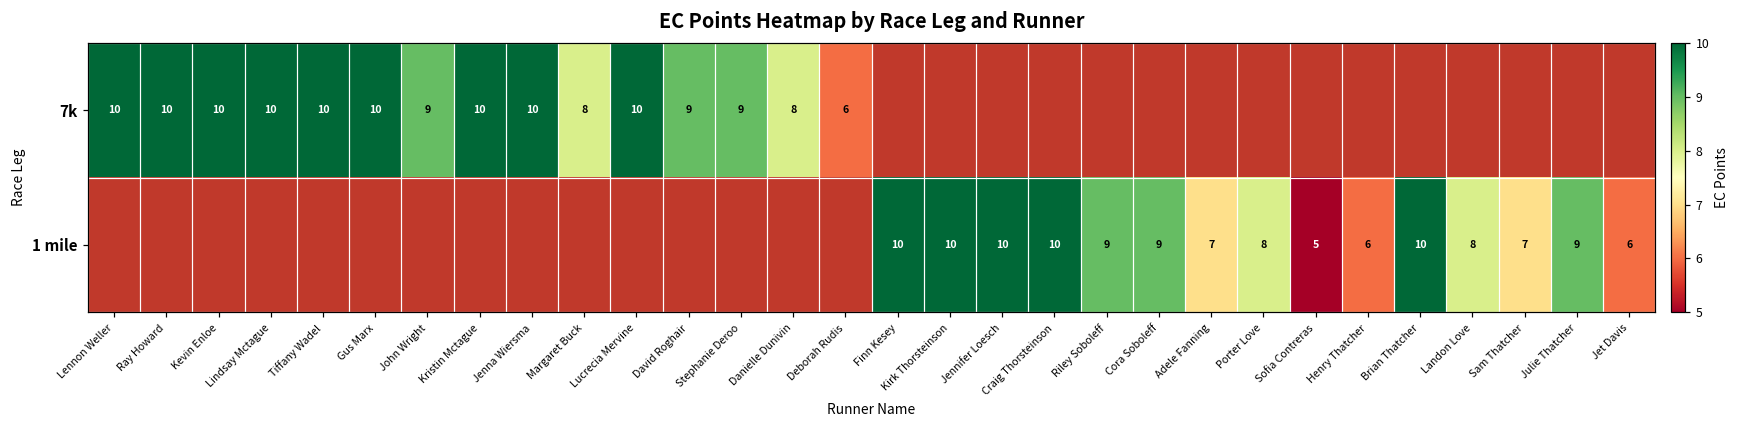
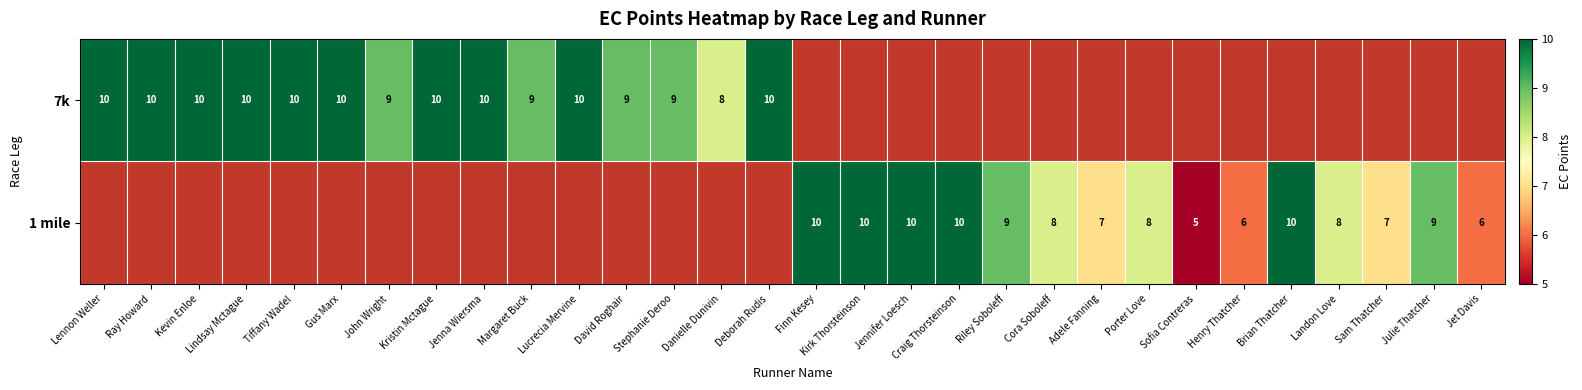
7k, Margaret Buck: 8 -> 9
7k, Deborah Rudis: 6 -> 10
1 mile, Cora Soboleff: 9 -> 8
